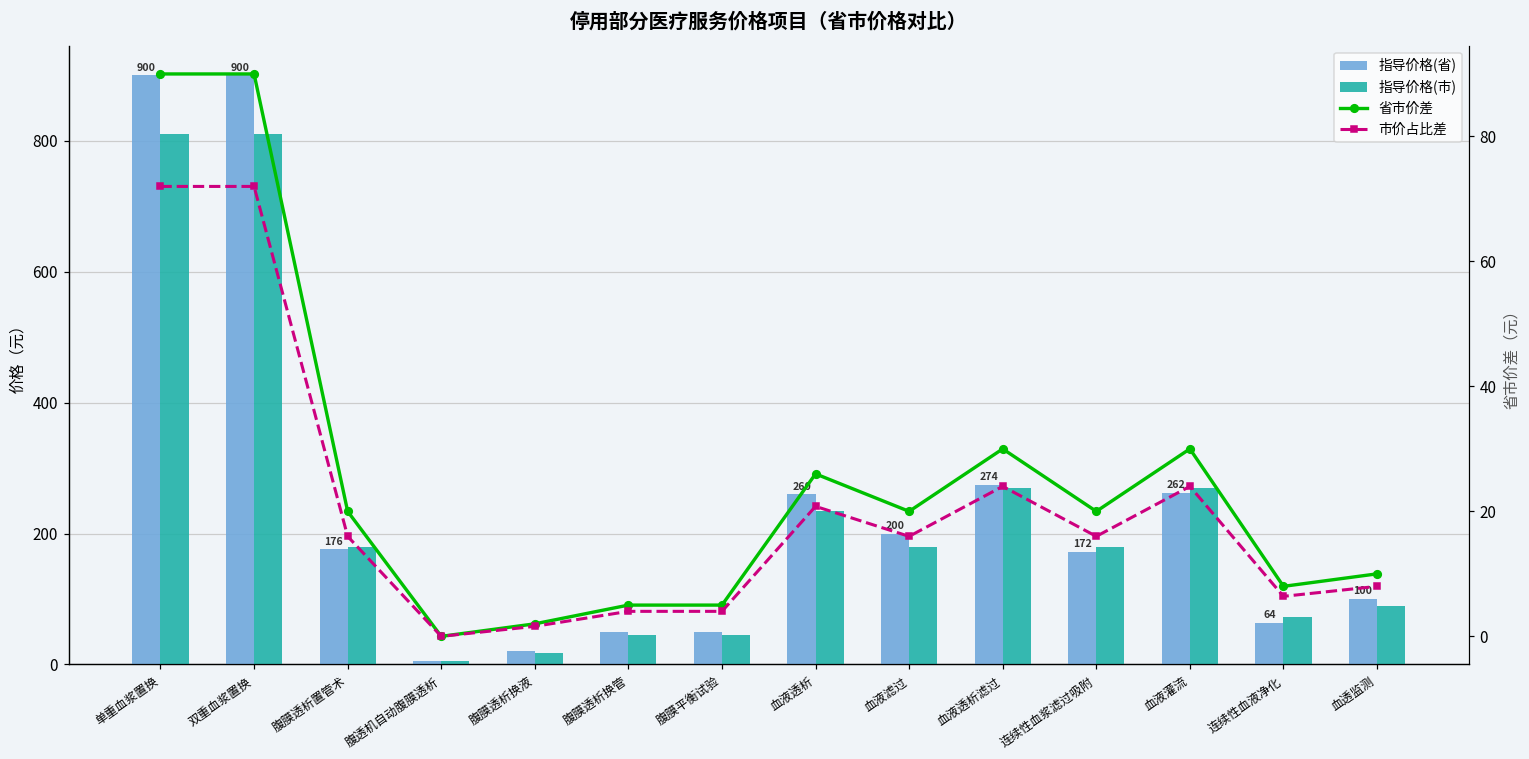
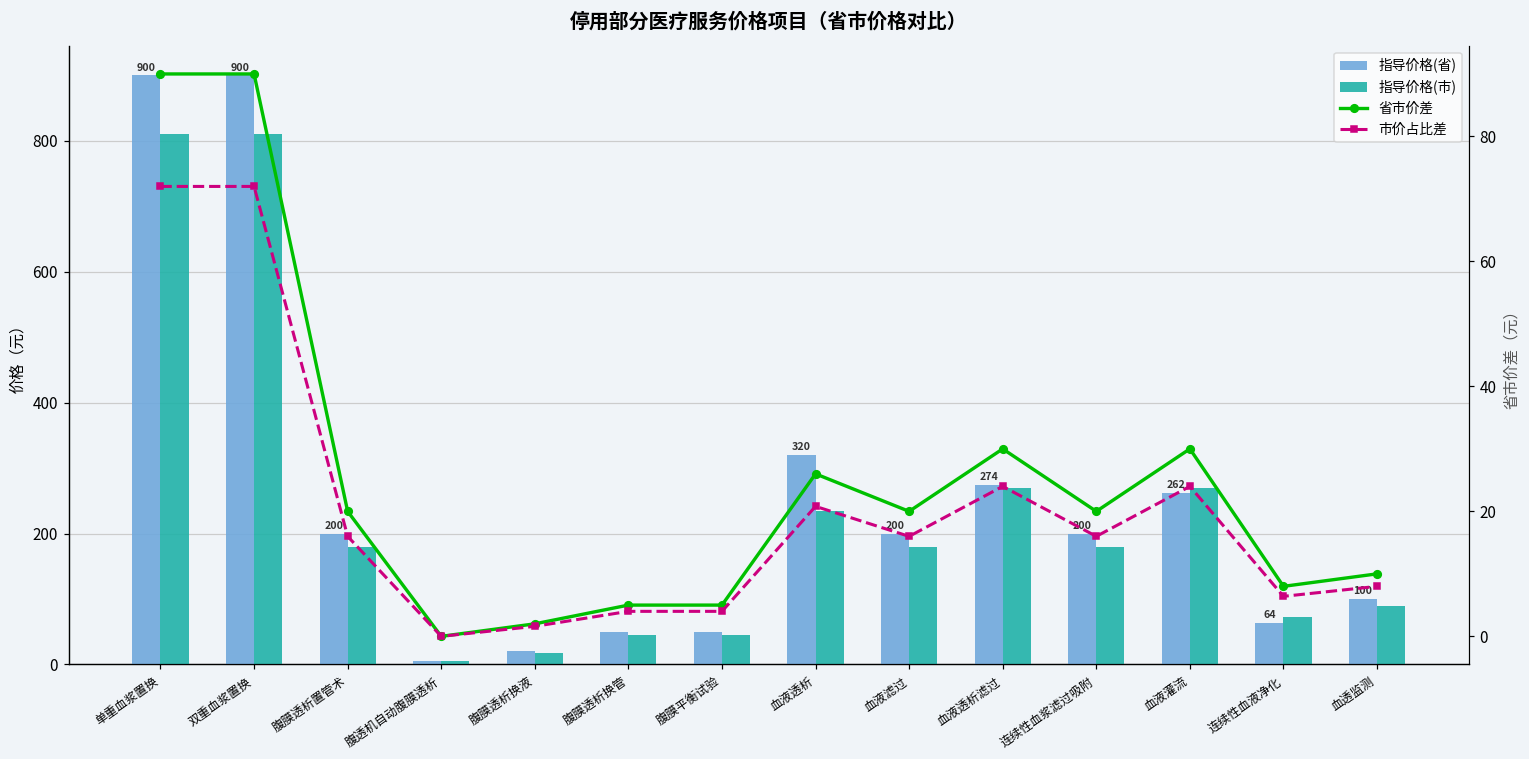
指导价格(省), 腹膜透析置管术: 176 -> 200
指导价格(省), 血液透析: 260 -> 320
指导价格(省), 连续性血浆滤过吸附: 172 -> 200
